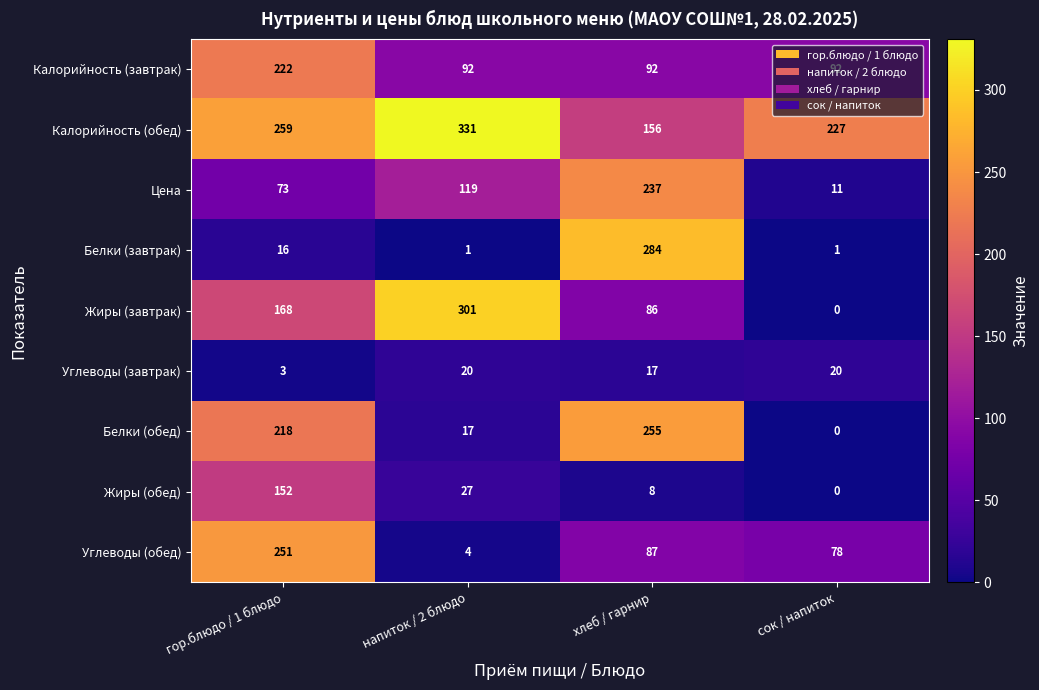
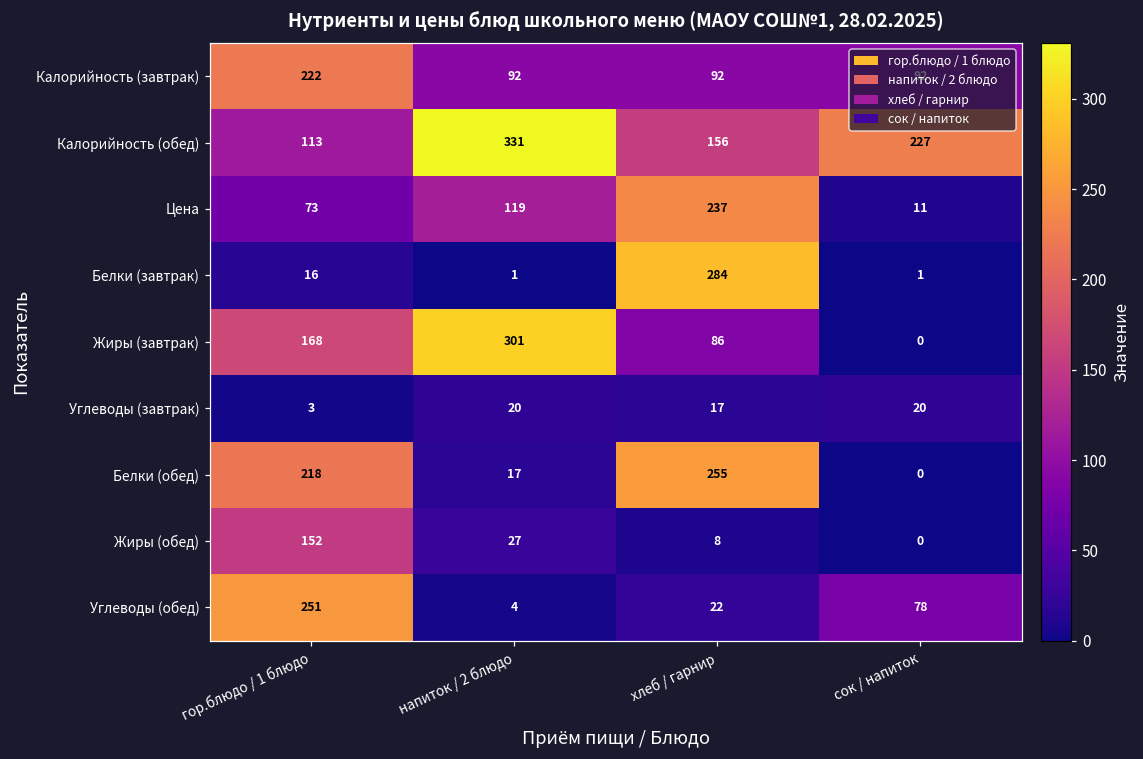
Калорийность (обед), гор.блюдо / 1 блюдо: 259 -> 113
Углеводы (обед), хлеб / гарнир: 87 -> 22
